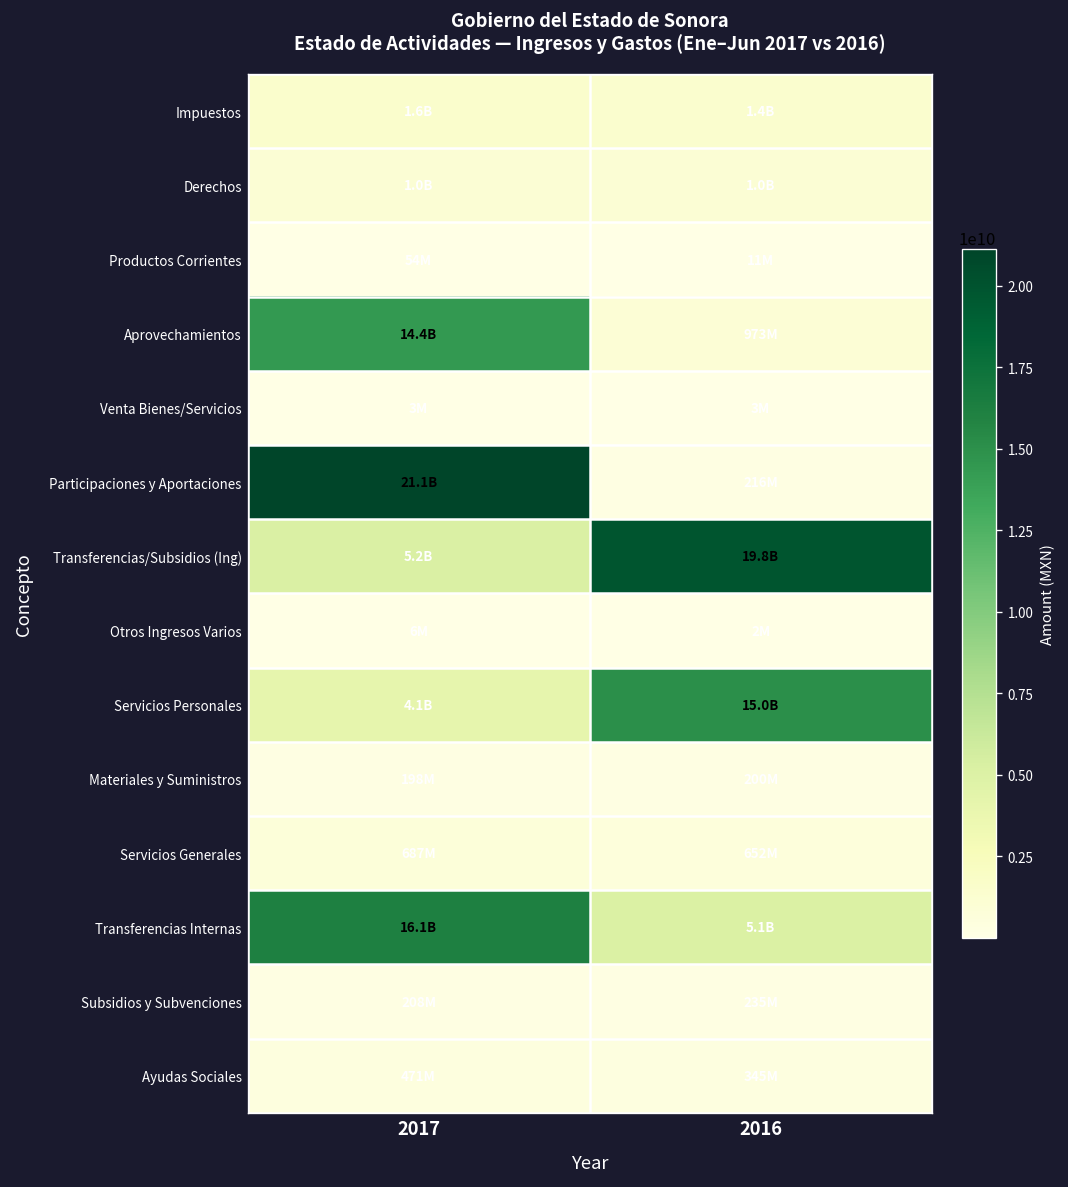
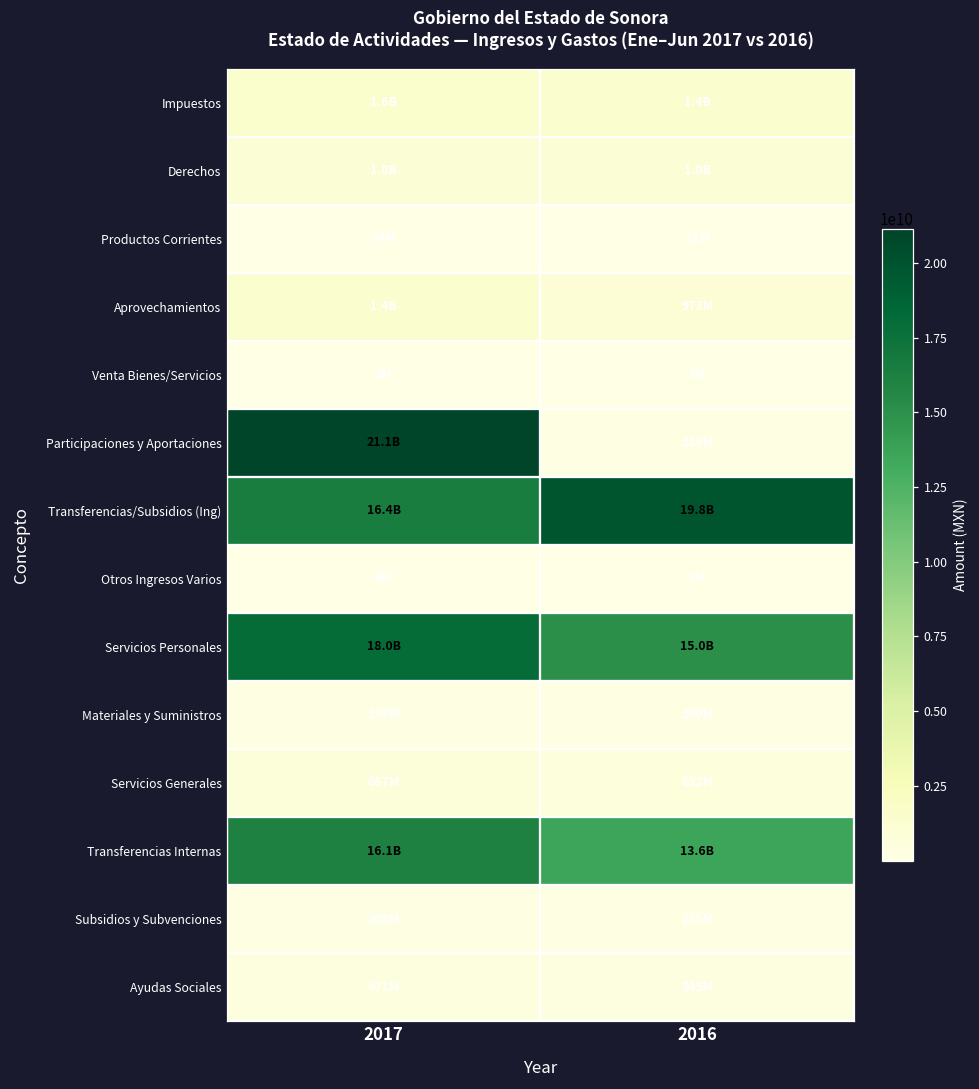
Aprovechamientos, 2017: 14.4B -> 1.4B
Transferencias/Subsidios (Ing), 2017: 5.2B -> 16.4B
Servicios Personales, 2017: 4.1B -> 18.0B
Transferencias Internas, 2016: 5.1B -> 13.6B
